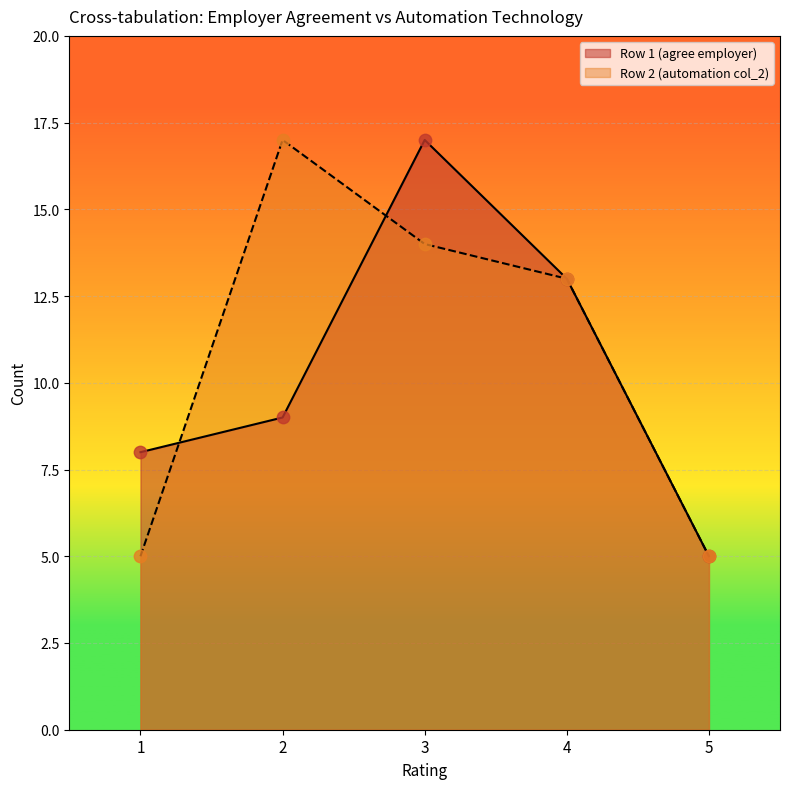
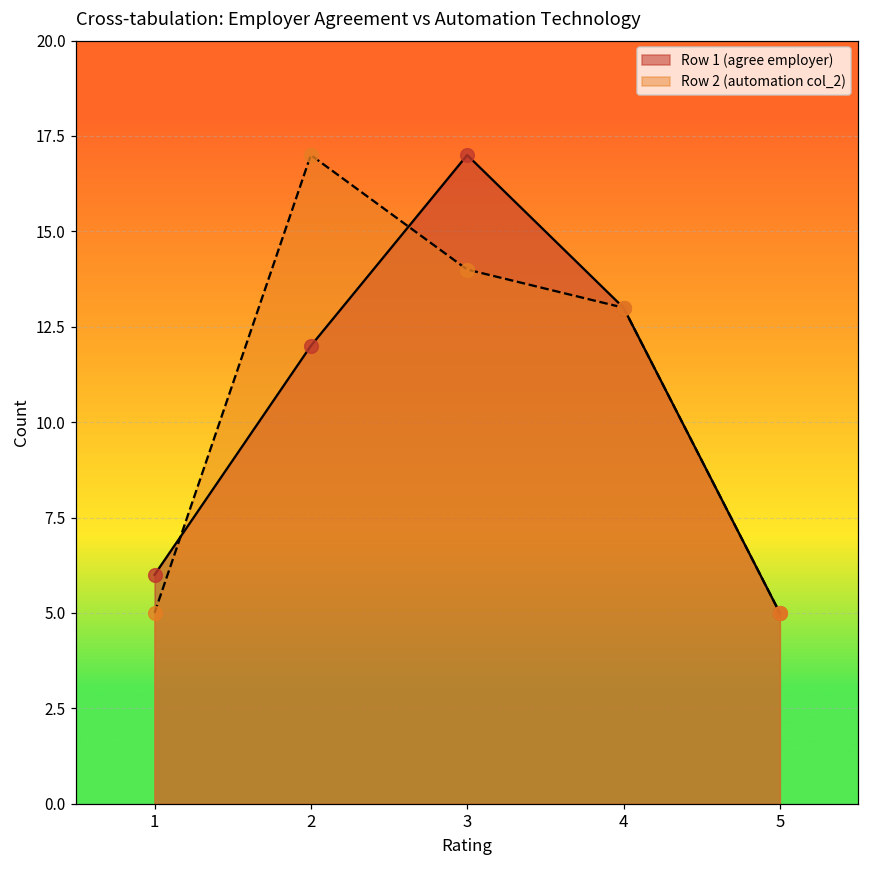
Row 1 (agree employer), 1: 8 -> 6
Row 1 (agree employer), 2: 9 -> 12
